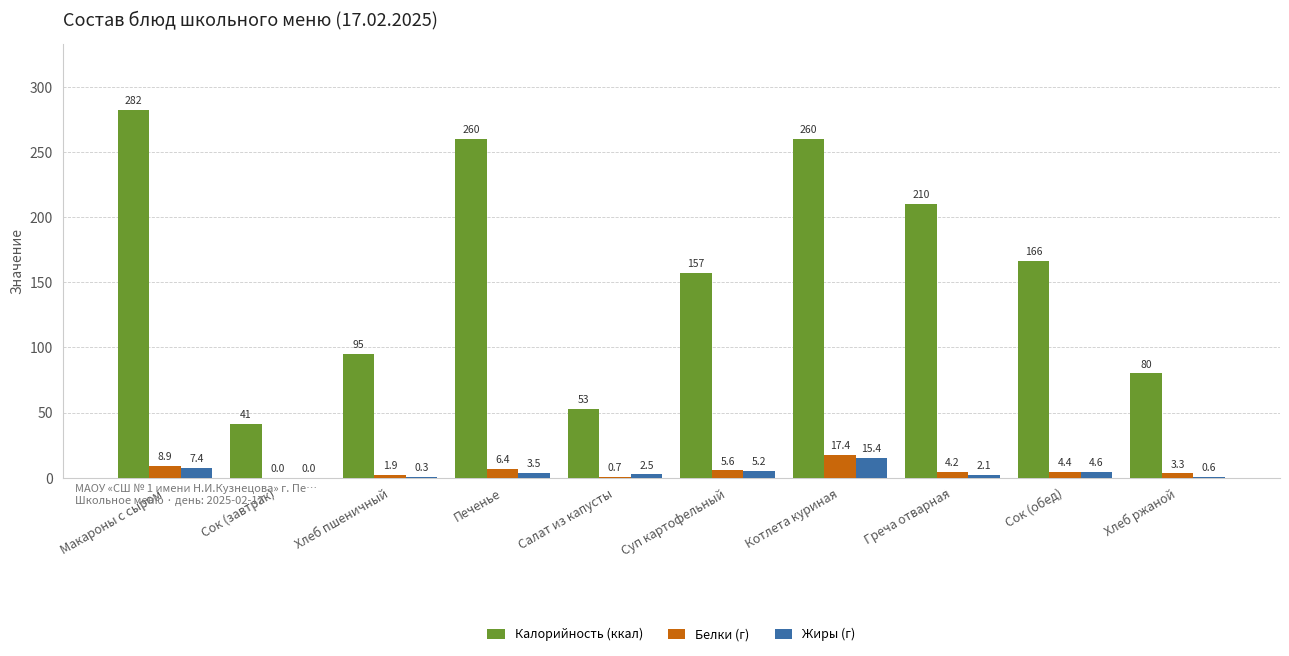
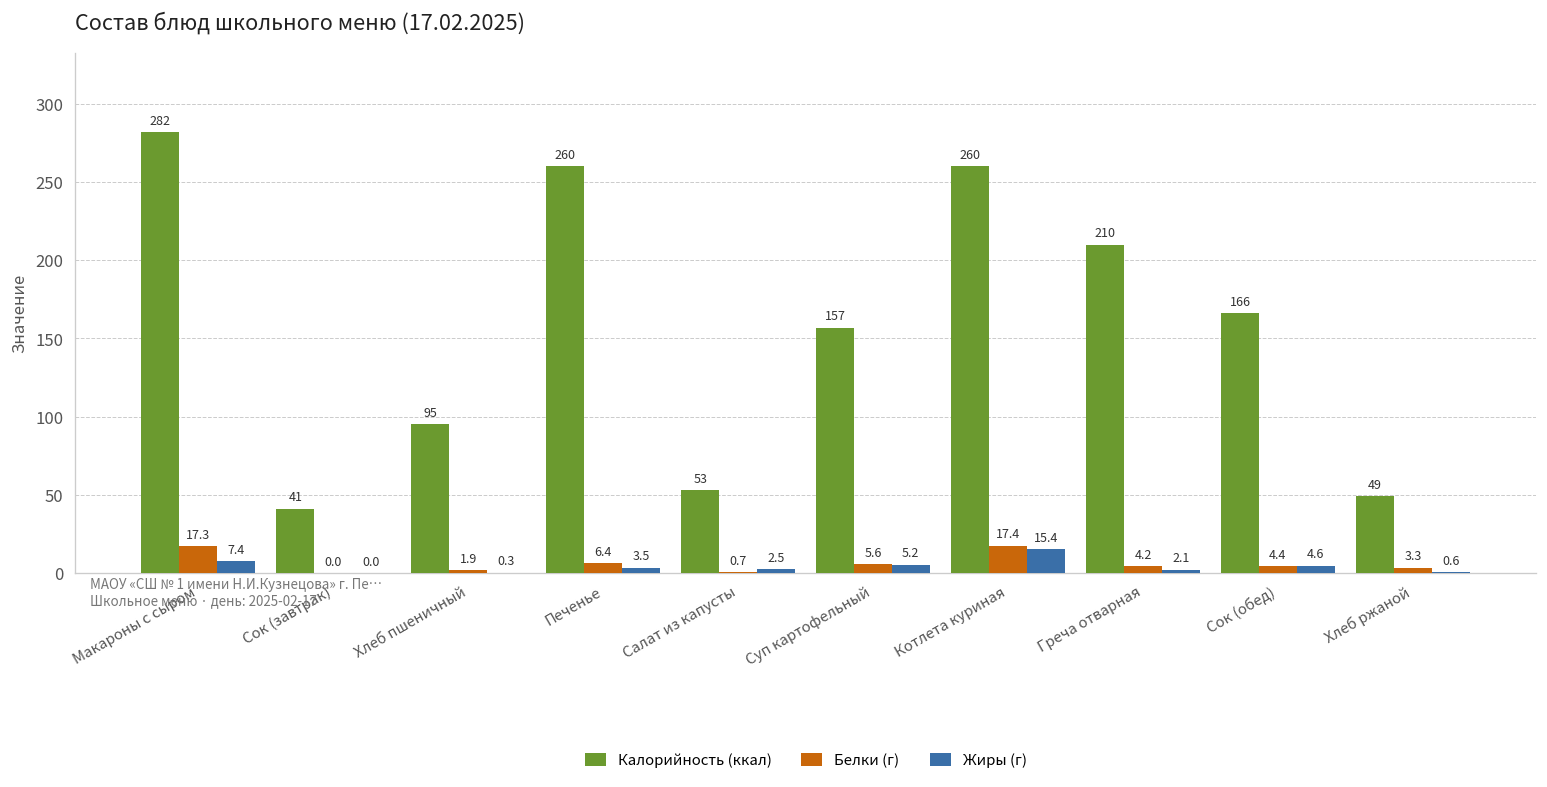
Белки (г), Макароны с сыром: 8.9 -> 17.3
Калорийность (ккал), Хлеб ржаной: 80 -> 49
